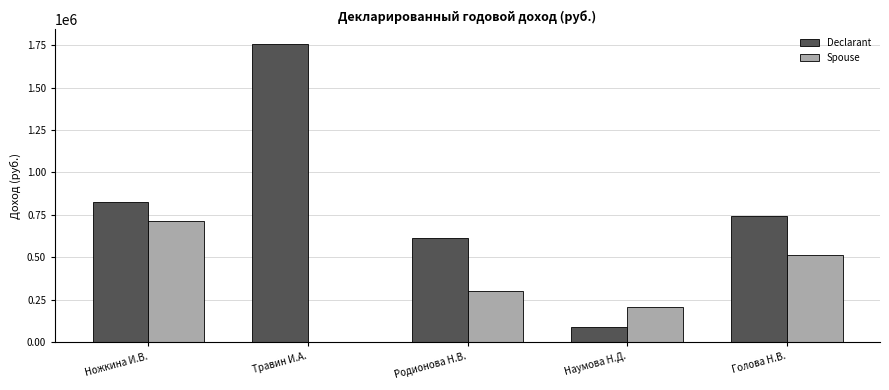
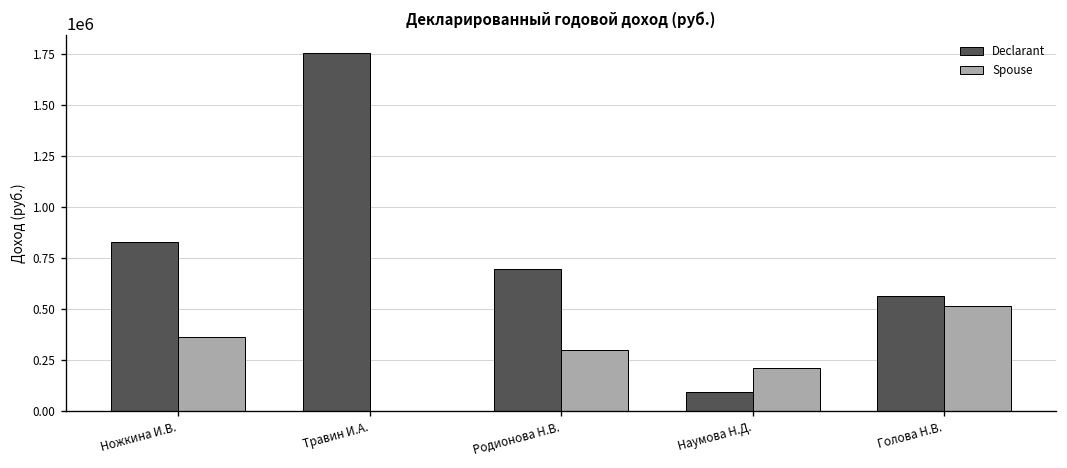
Spouse, Ножкина И.В.: 710000 -> 360000
Declarant, Родионова Н.В.: 620000 -> 690000
Declarant, Голова Н.В.: 740000 -> 560000
